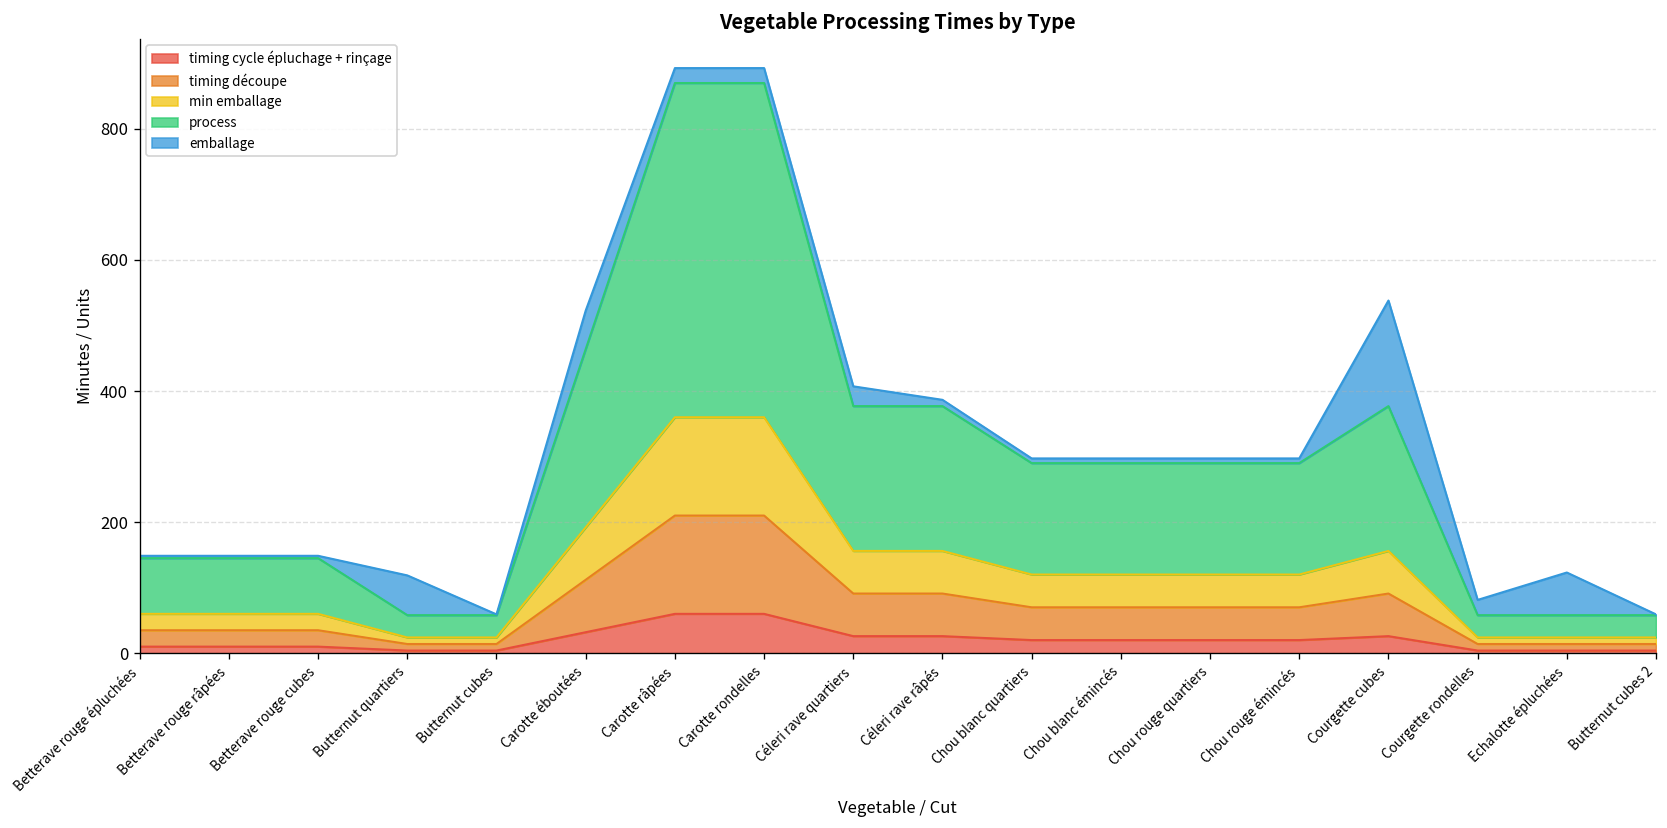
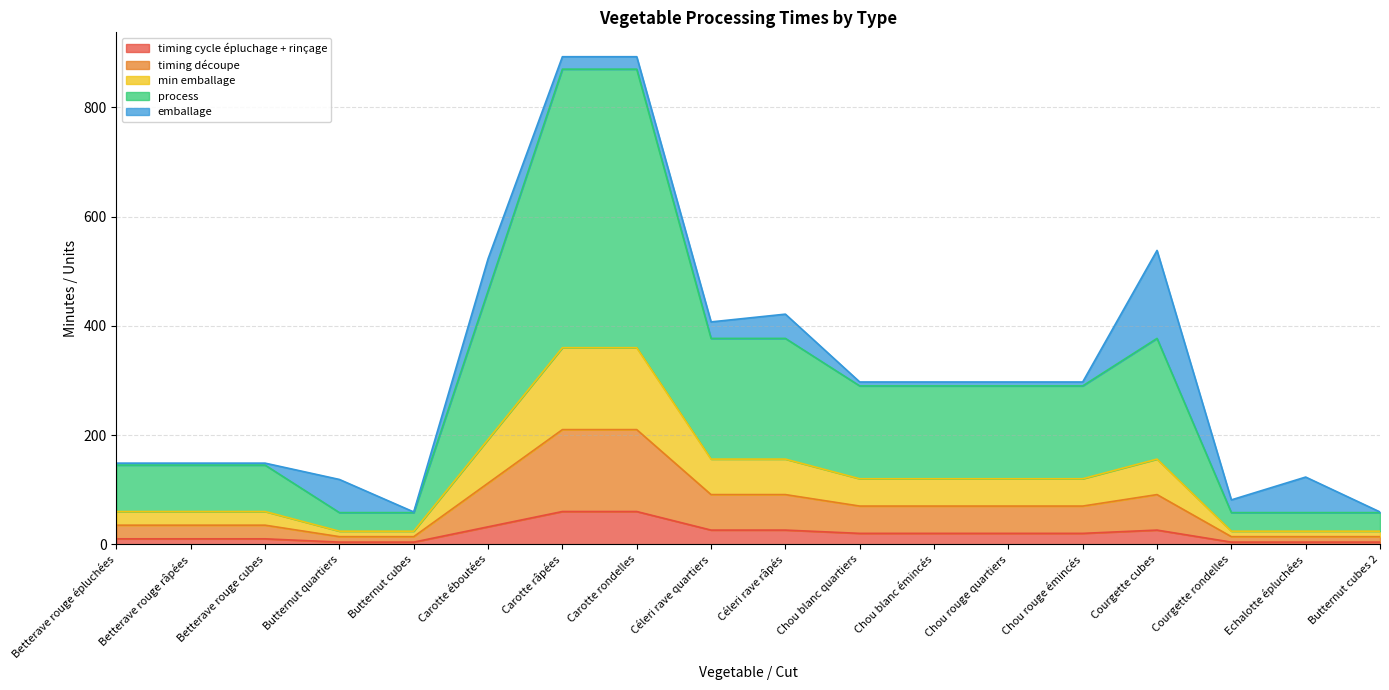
emballage, Céleri rave râpés: 10 -> 40
